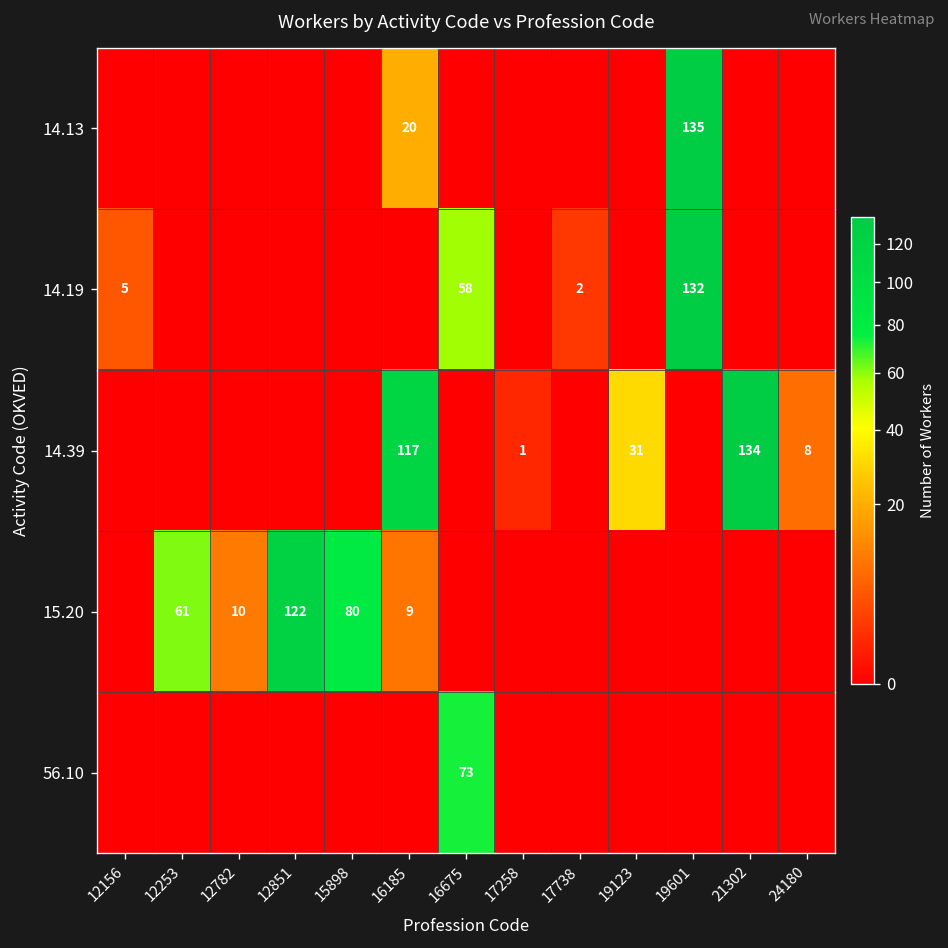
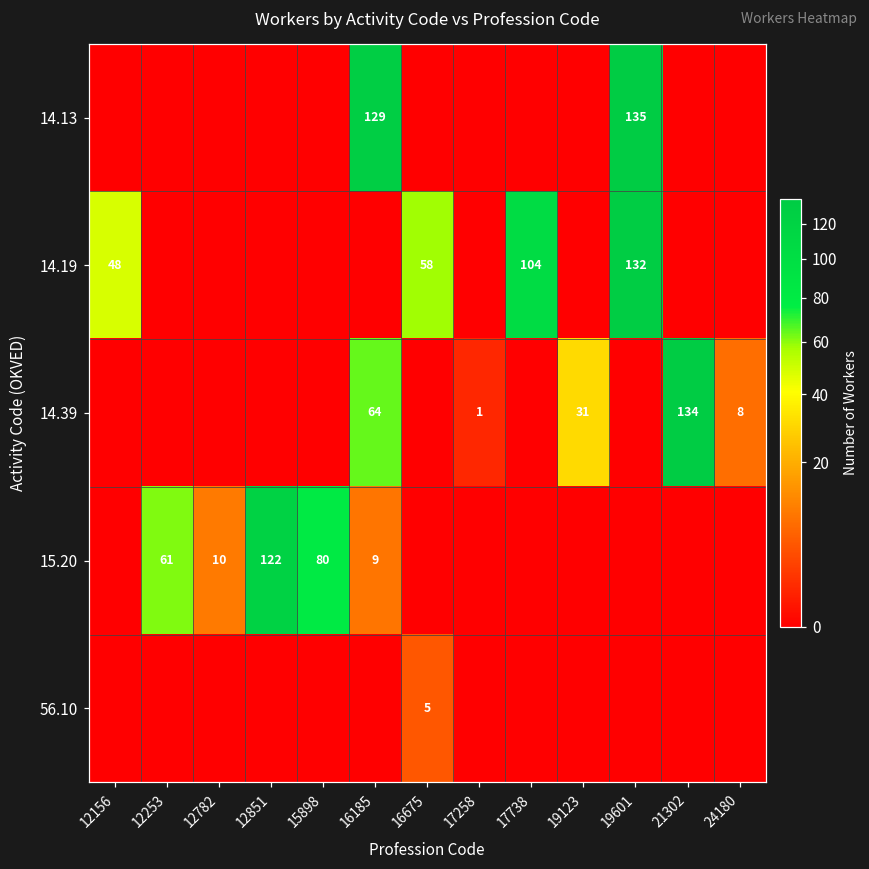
14.13, 16185: 20 -> 129
14.19, 12156: 5 -> 48
14.19, 17738: 2 -> 104
14.39, 16185: 117 -> 64
56.10, 16675: 73 -> 5
